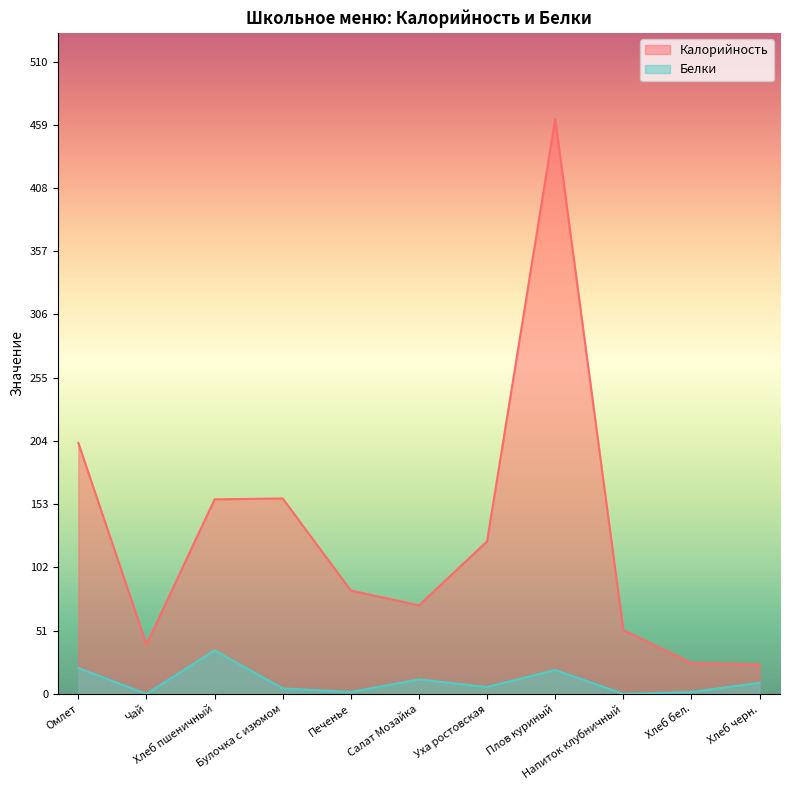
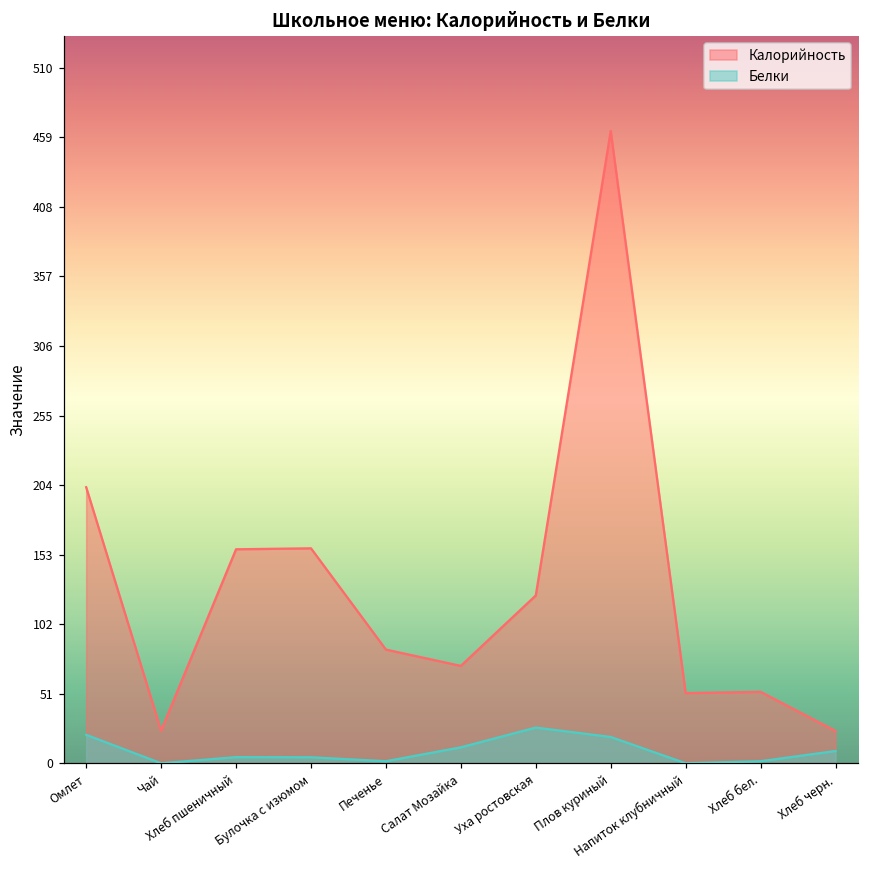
Калорийность, Чай: 40 -> 24
Белки, Хлеб пшеничный: 35 -> 5
Белки, Уха ростовская: 6 -> 26
Калорийность, Хлеб бел.: 25 -> 52
